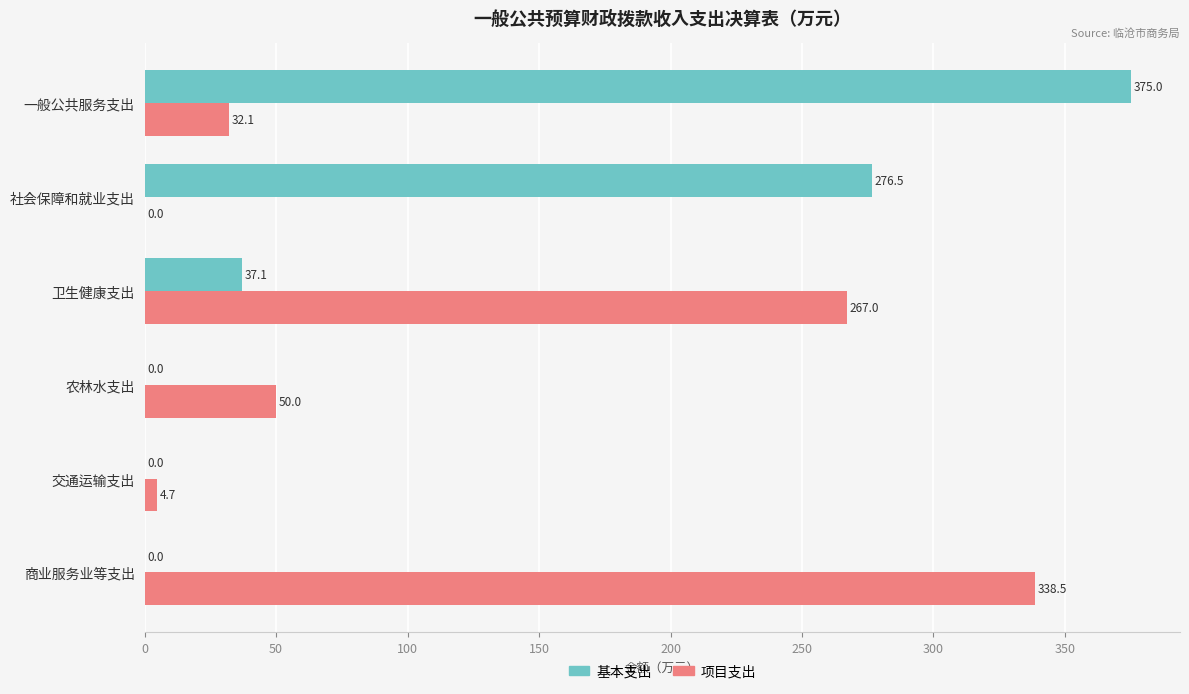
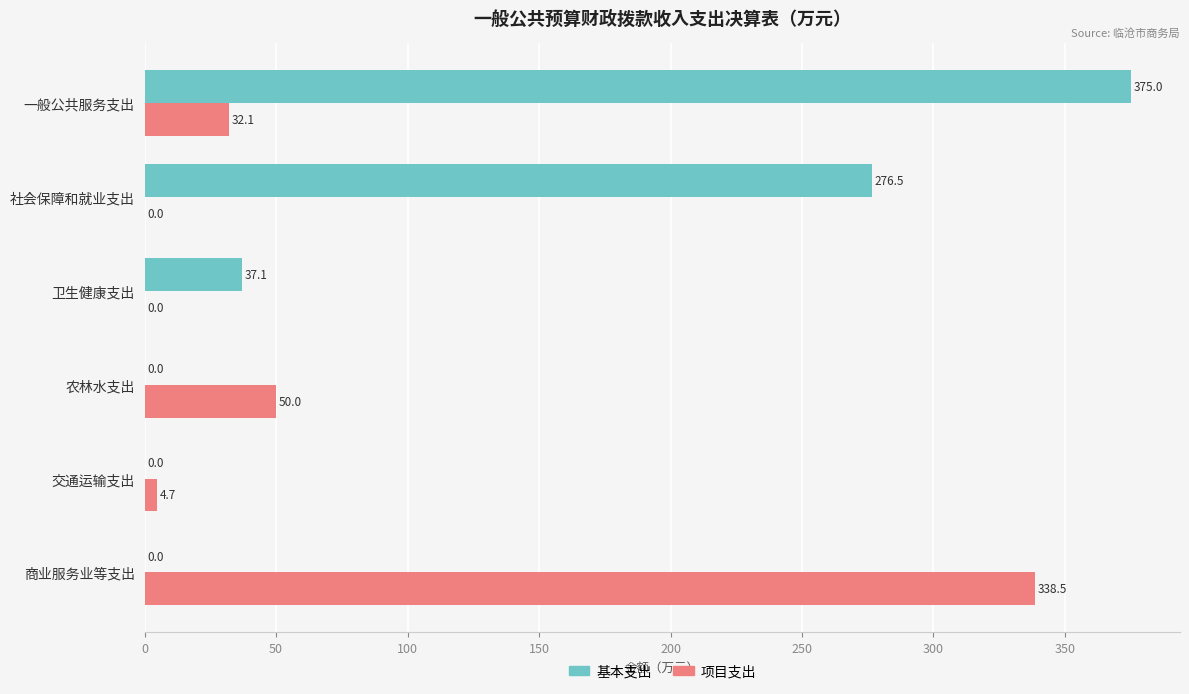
项目支出, 卫生健康支出: 267.0 -> 0.0
